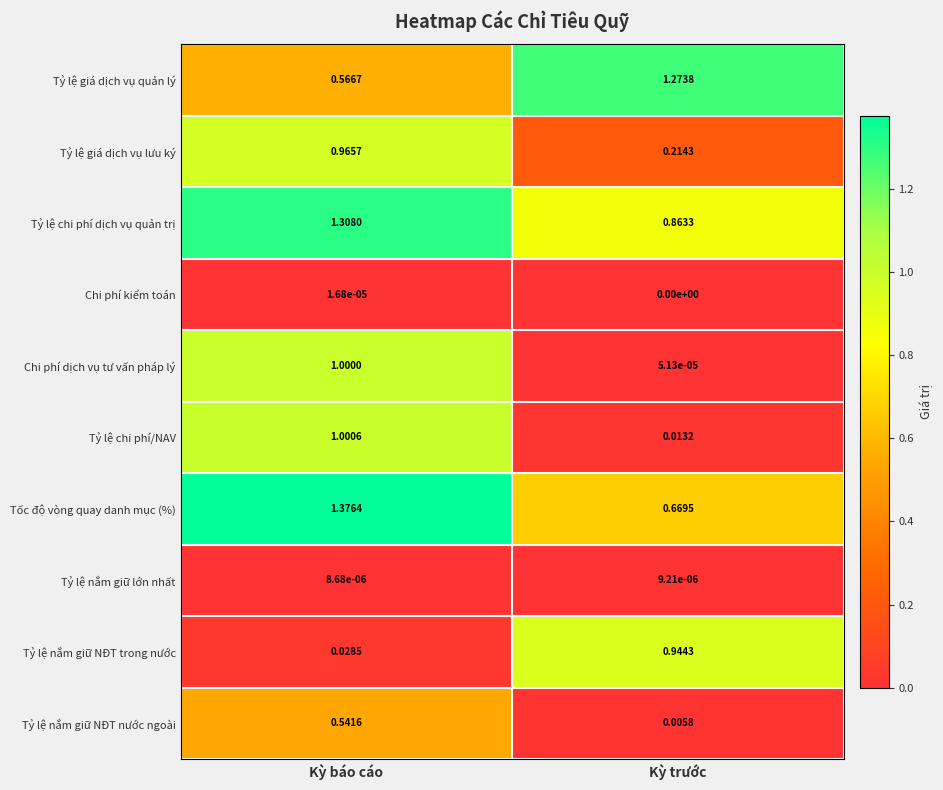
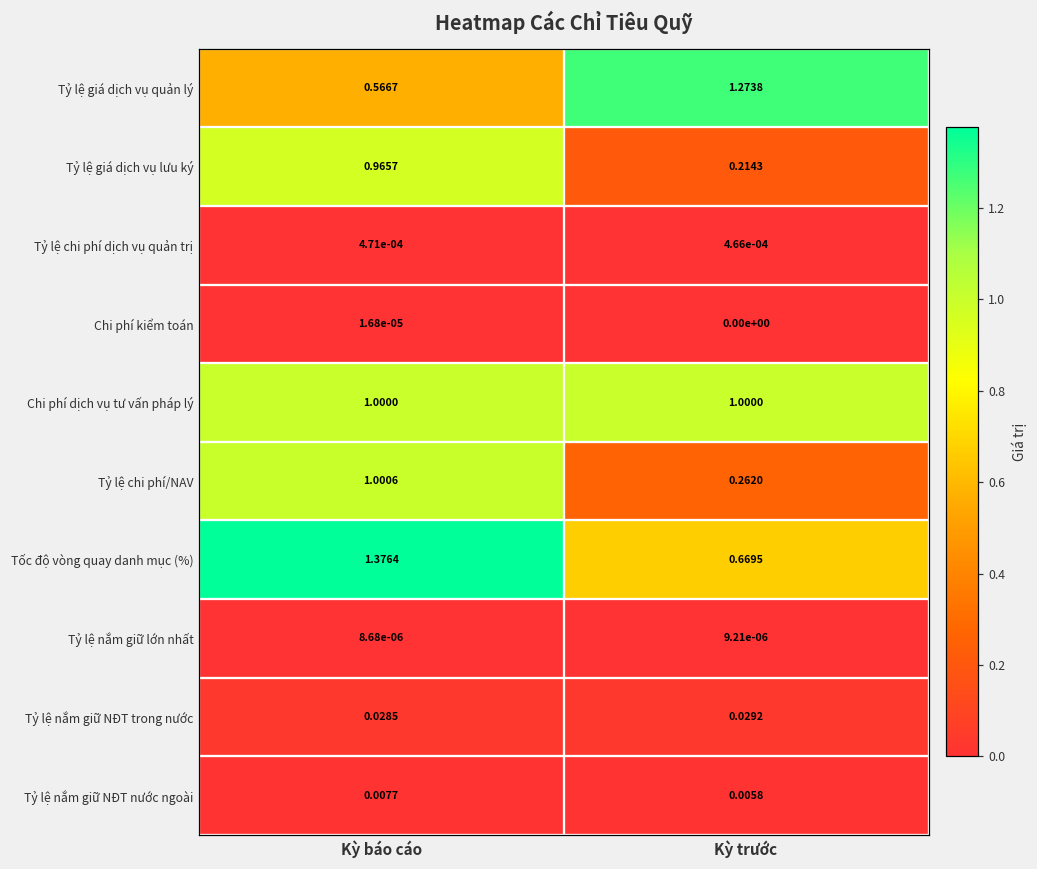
Tỷ lệ chi phí dịch vụ quản trị, Kỳ báo cáo: 1.3080 -> 4.71e-04
Tỷ lệ chi phí dịch vụ quản trị, Kỳ trước: 0.8633 -> 4.66e-04
Chi phí dịch vụ tư vấn pháp lý, Kỳ trước: 5.13e-05 -> 1.0000
Tỷ lệ chi phí/NAV, Kỳ trước: 0.0132 -> 0.2620
Tỷ lệ nắm giữ NĐT trong nước, Kỳ trước: 0.9443 -> 0.0292
Tỷ lệ nắm giữ NĐT nước ngoài, Kỳ báo cáo: 0.5416 -> 0.0077
